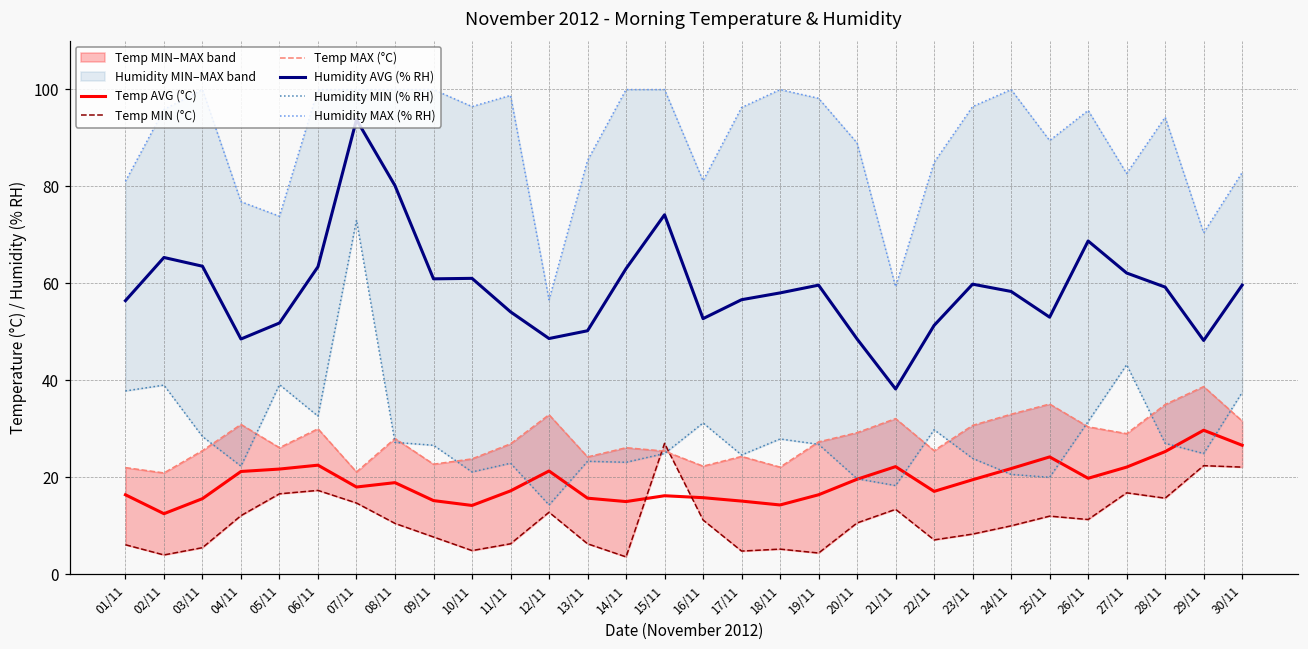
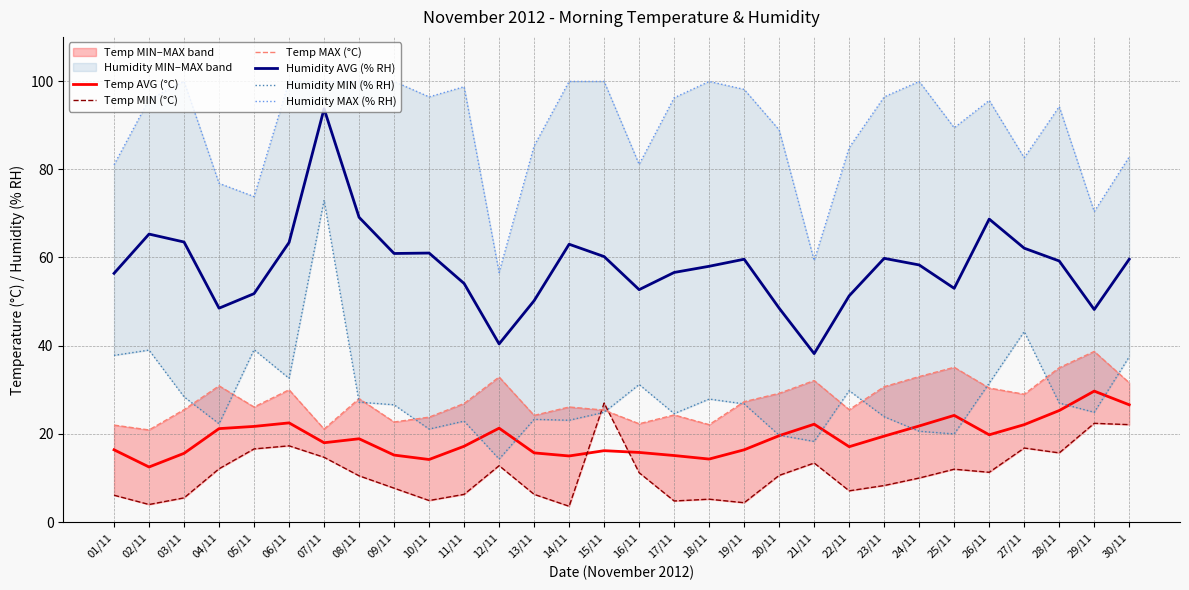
Humidity AVG (% RH), 08/11: 80 -> 69
Humidity AVG (% RH), 12/11: 49 -> 40
Humidity AVG (% RH), 15/11: 74 -> 60
